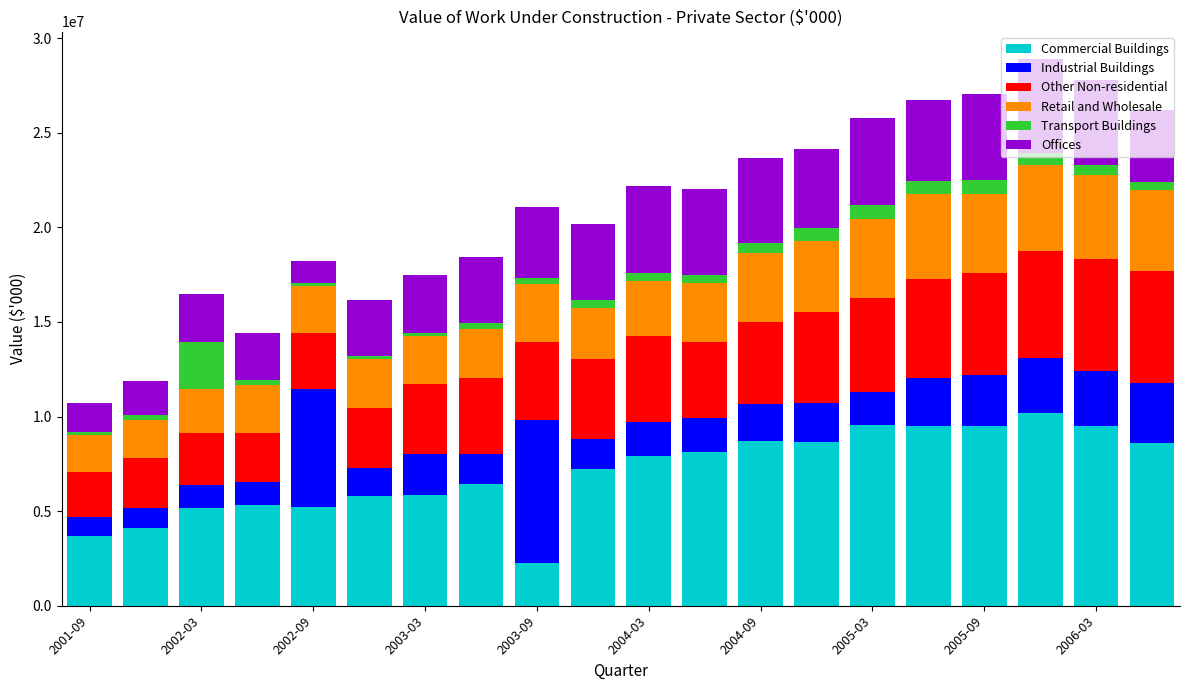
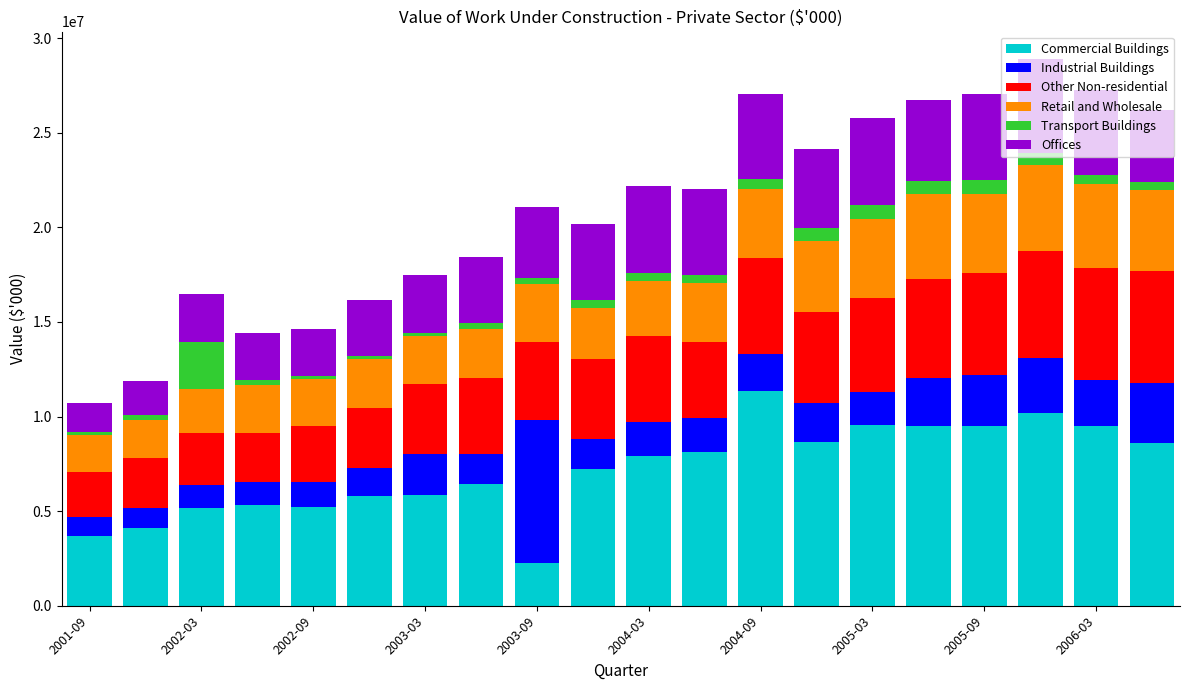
Industrial Buildings, 2002-09: 6300000 -> 1300000
Offices, 2002-09: 1200000 -> 2500000
Commercial Buildings, 2004-09: 8700000 -> 11400000
Other Non-residential, 2004-09: 4300000 -> 5000000
Industrial Buildings, 2006-03: 2900000 -> 2400000
